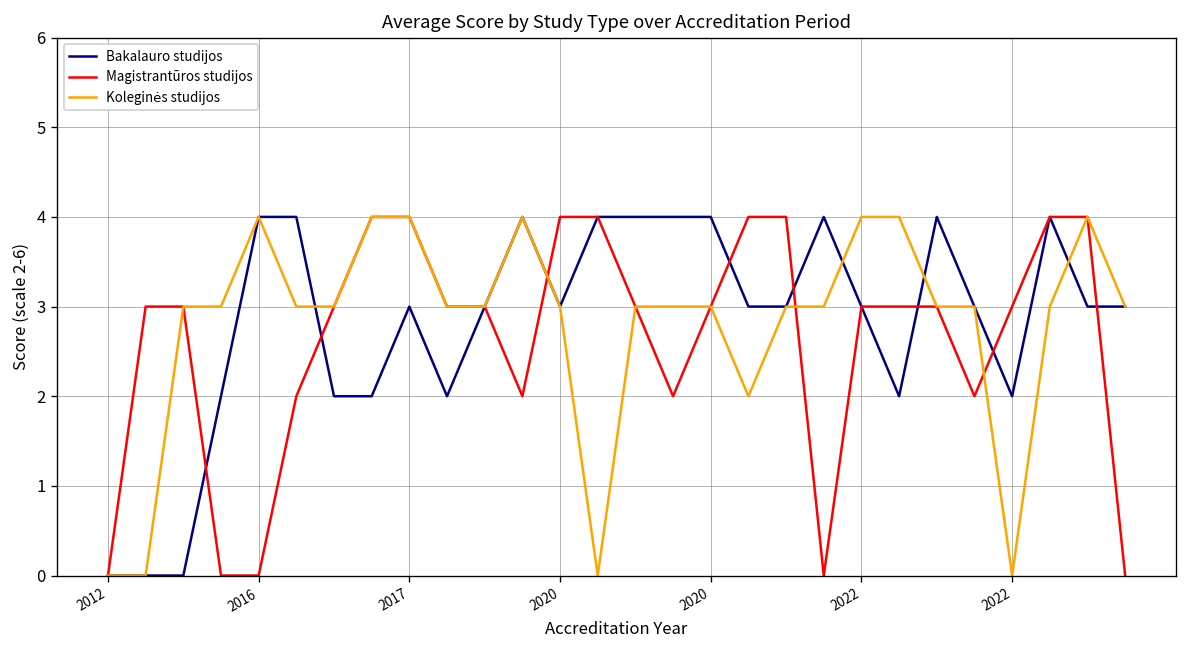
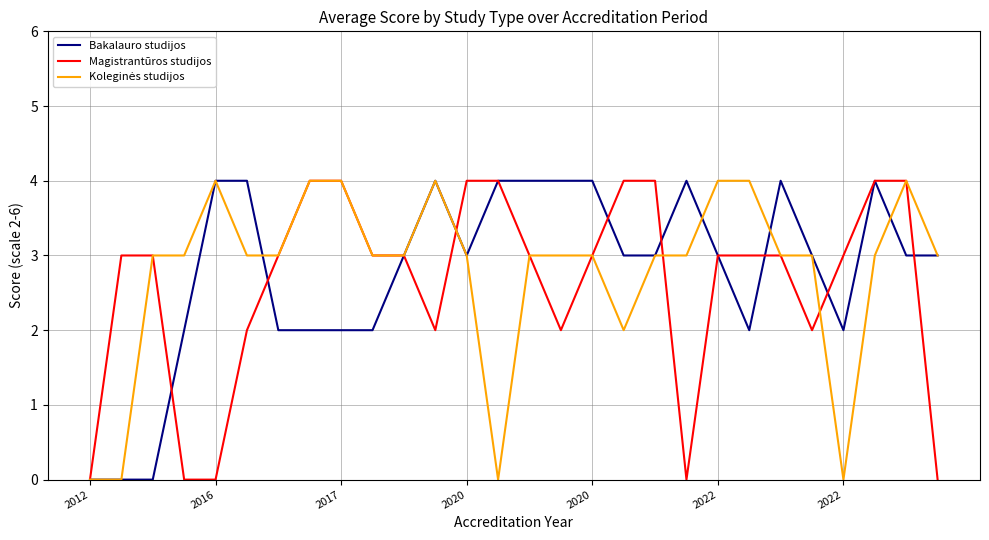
Bakalauro studijos, 2017: 3 -> 2
